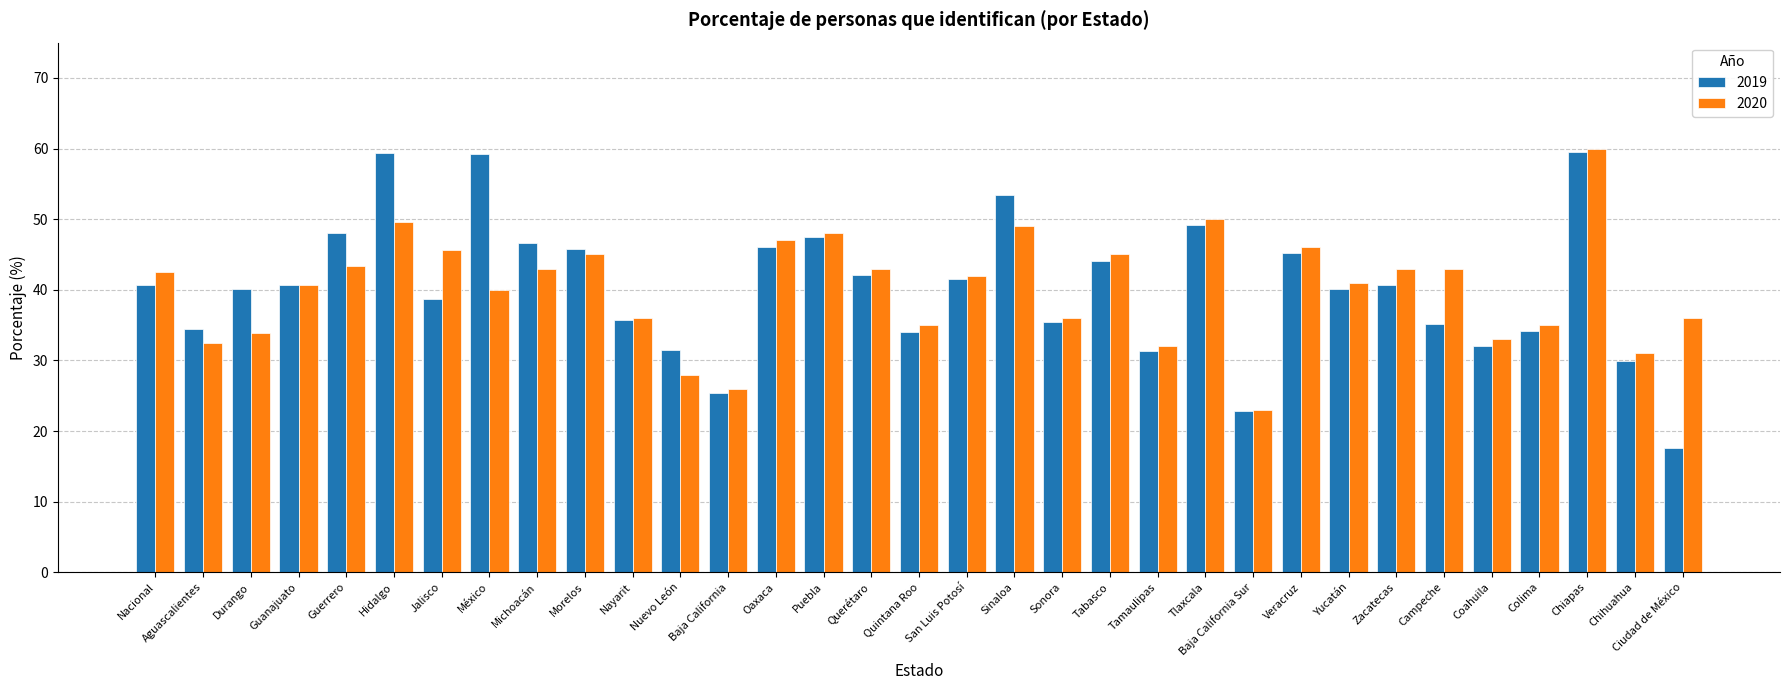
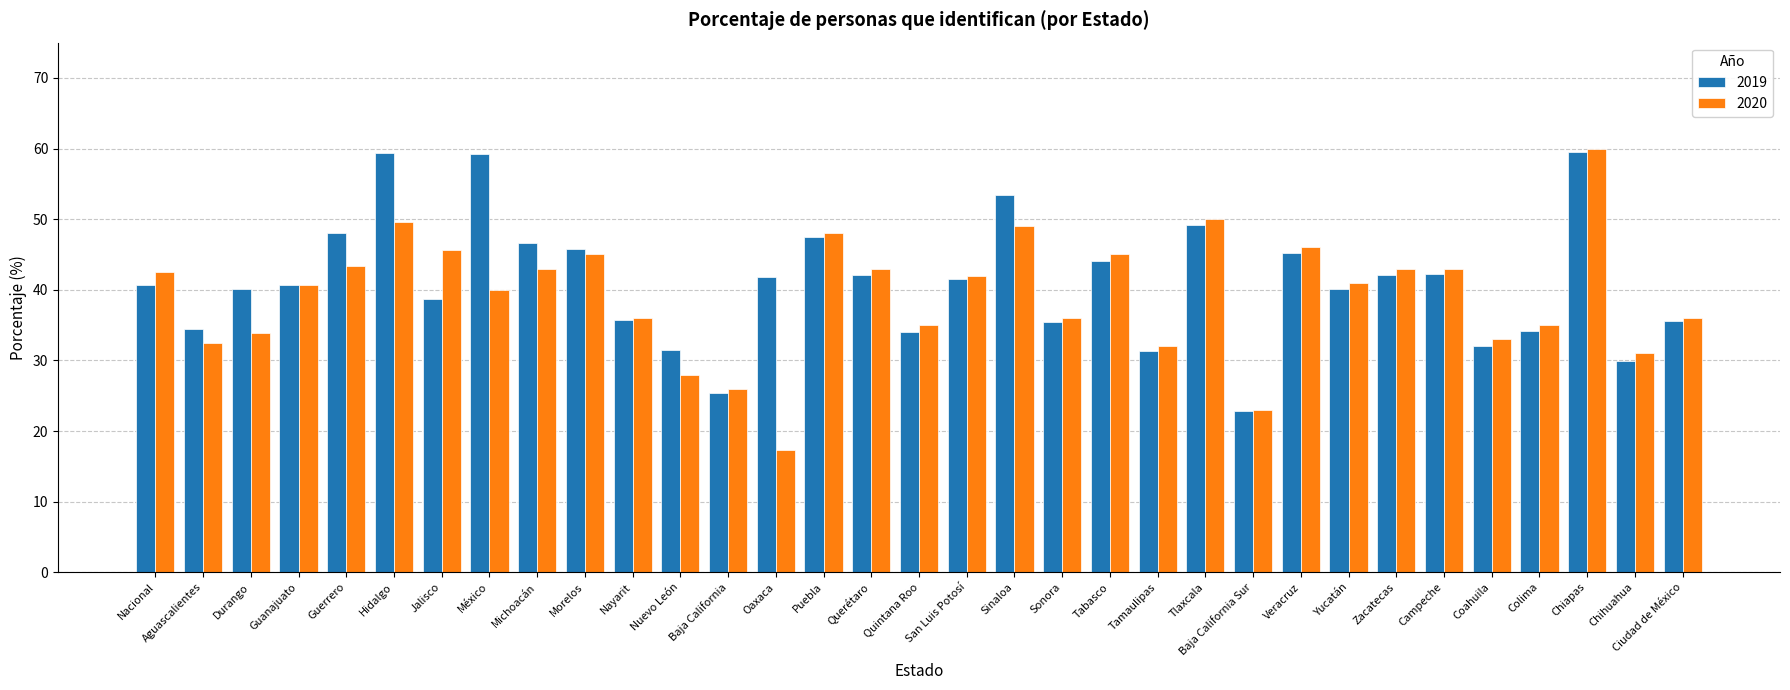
2019, Oaxaca: 46 -> 42
2020, Oaxaca: 47 -> 17
2019, Zacatecas: 41 -> 42
2019, Campeche: 35 -> 42
2019, Ciudad de México: 18 -> 36
